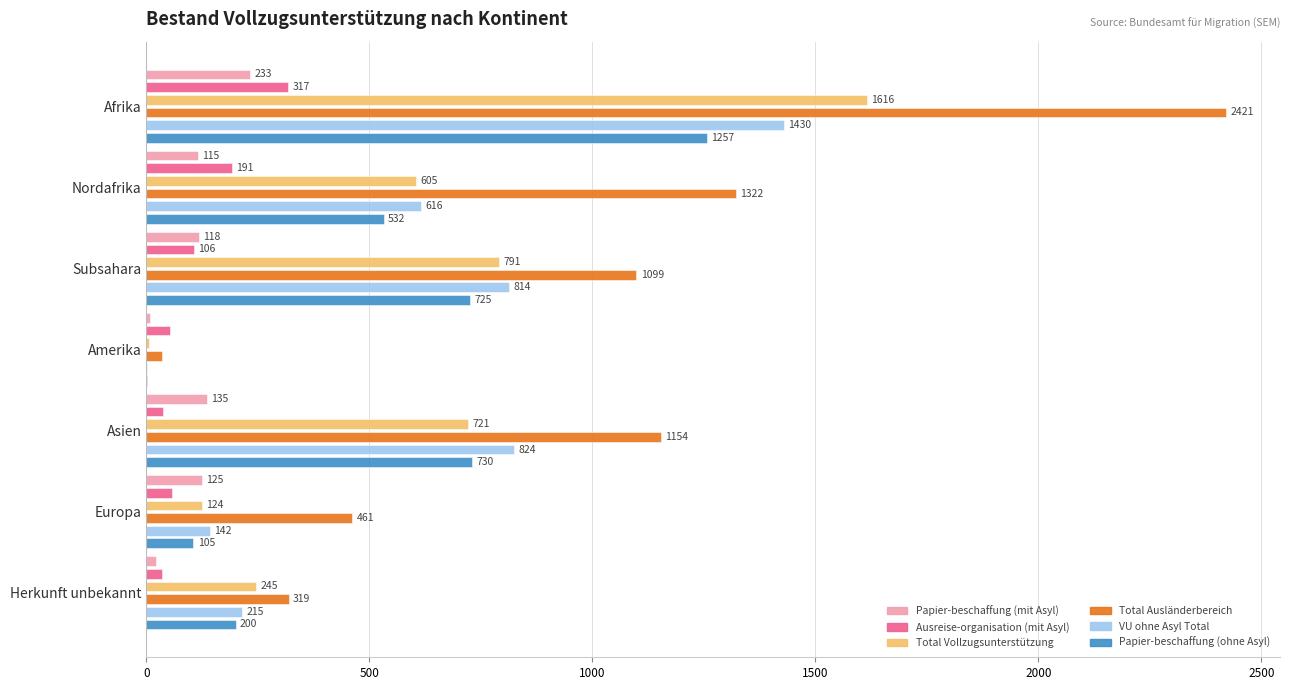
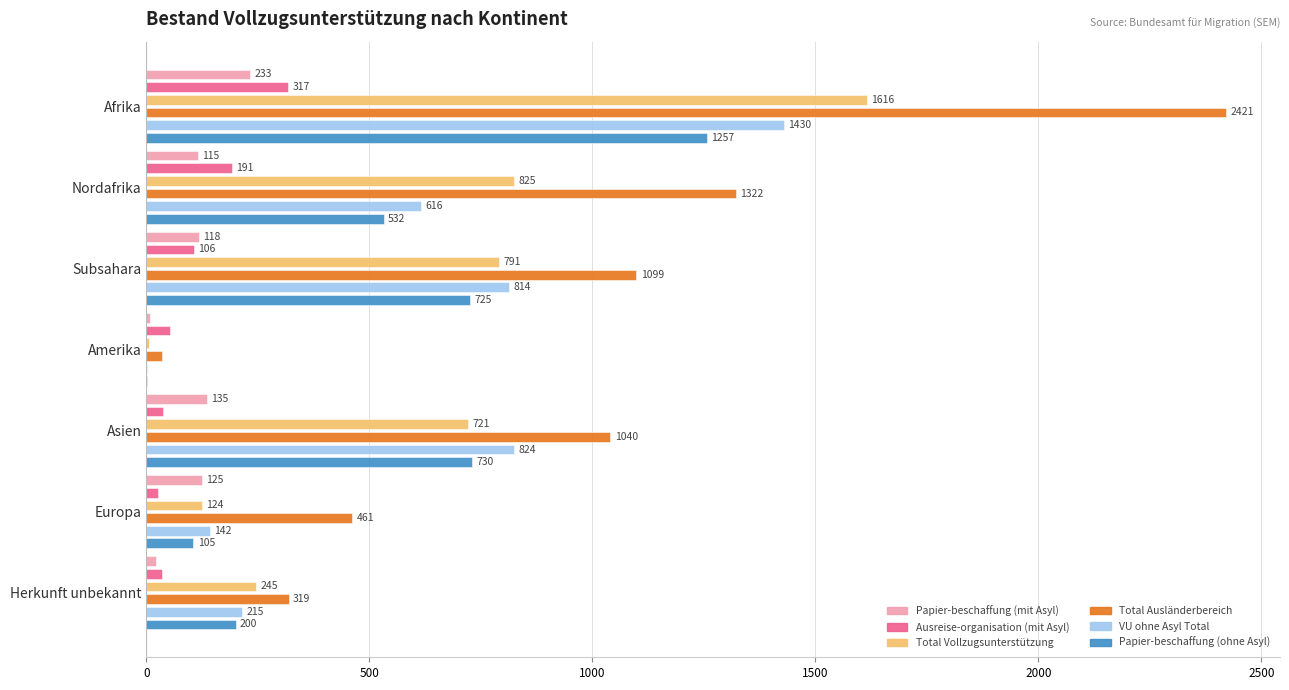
Total Vollzugsunterstützung, Nordafrika: 605 -> 825
Total Ausländerbereich, Asien: 1154 -> 1040
Ausreise-organisation (mit Asyl), Europa: 60 -> 30
